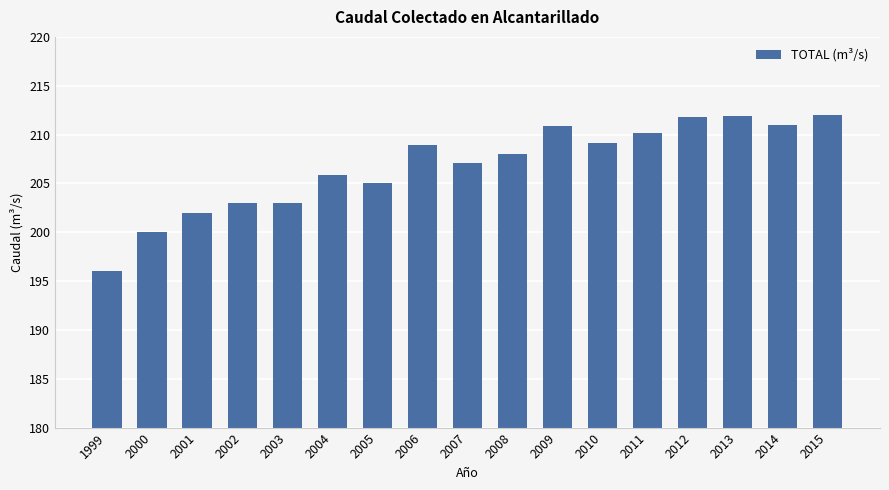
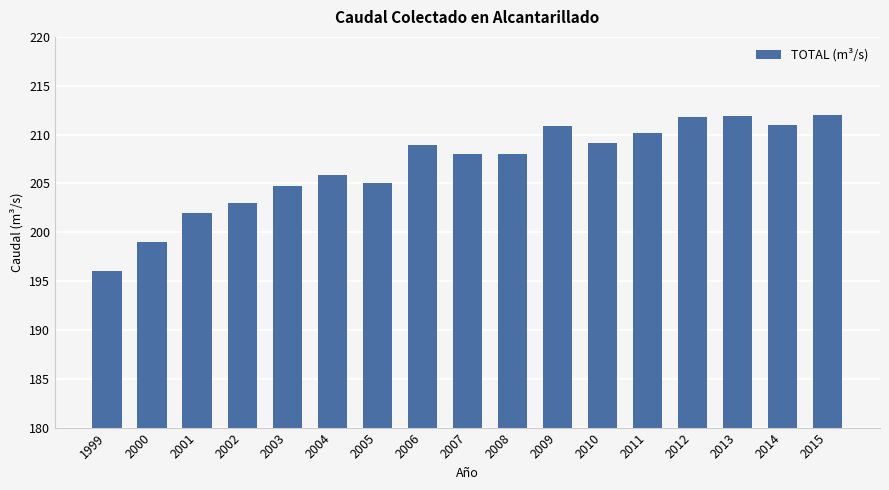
2000: 200 -> 199
2003: 203 -> 205
2007: 207 -> 208
